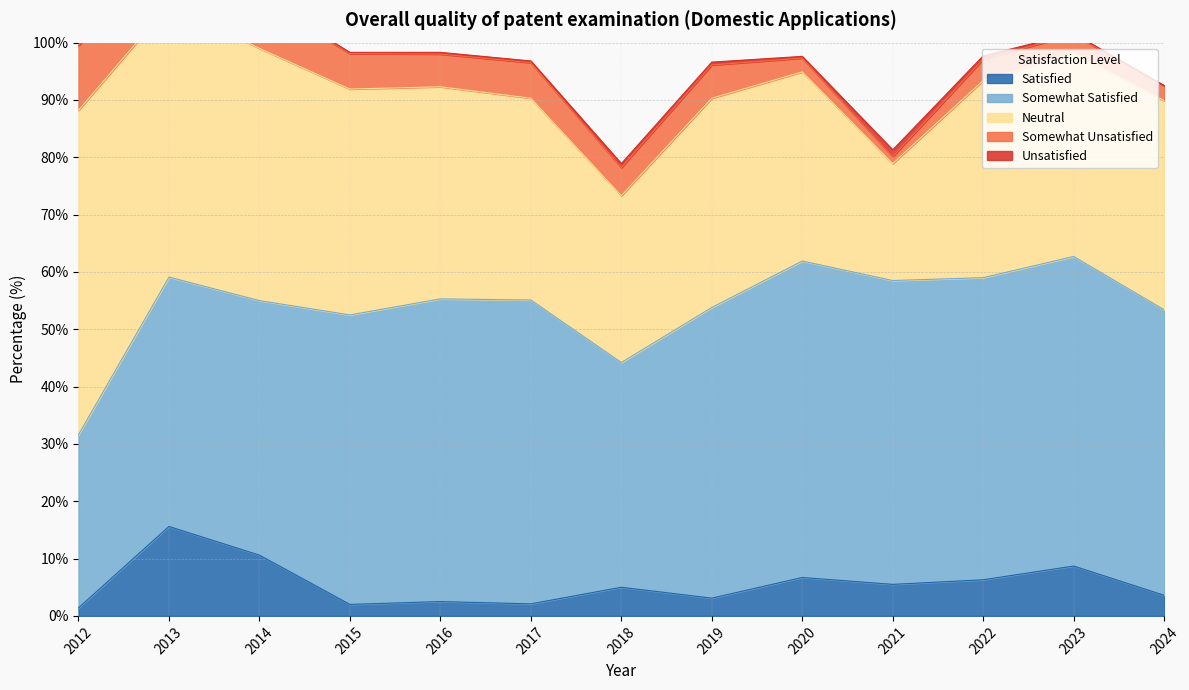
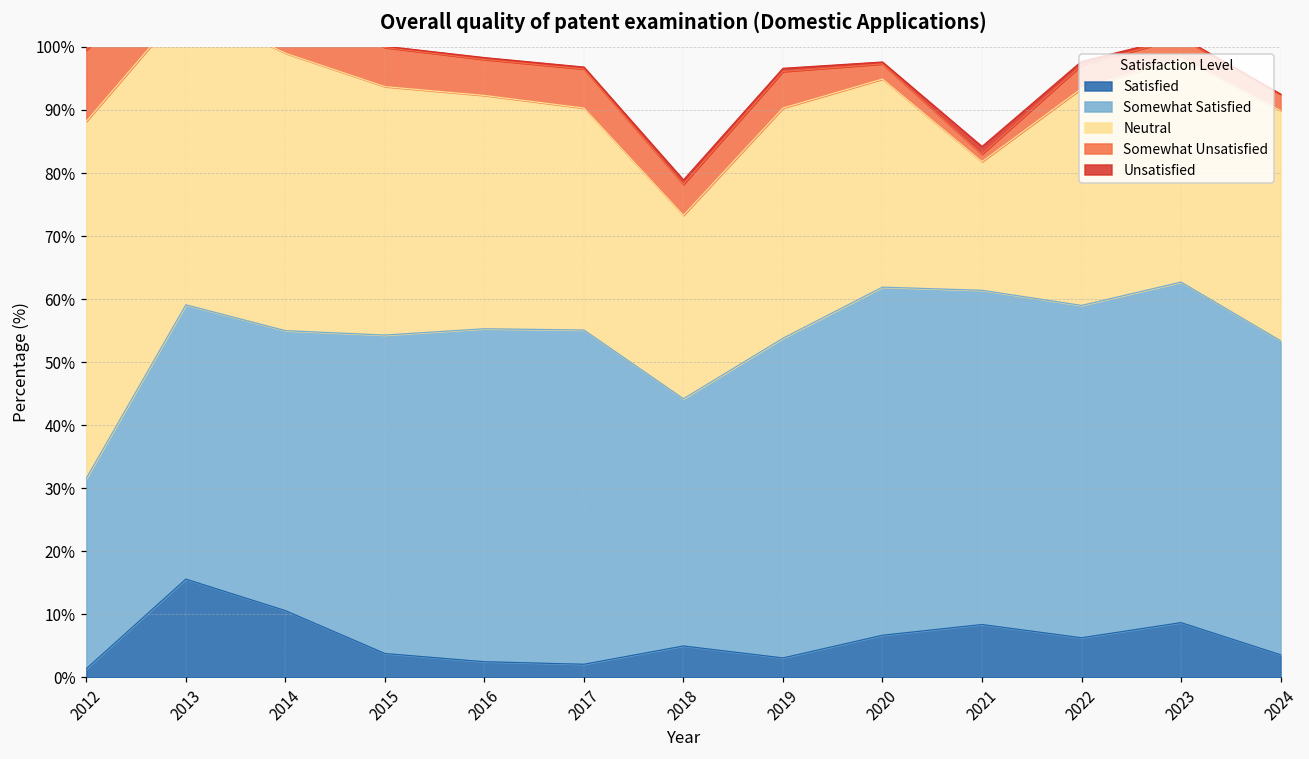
Satisfied, 2015: 2% -> 4%
Satisfied, 2021: 6% -> 8%
